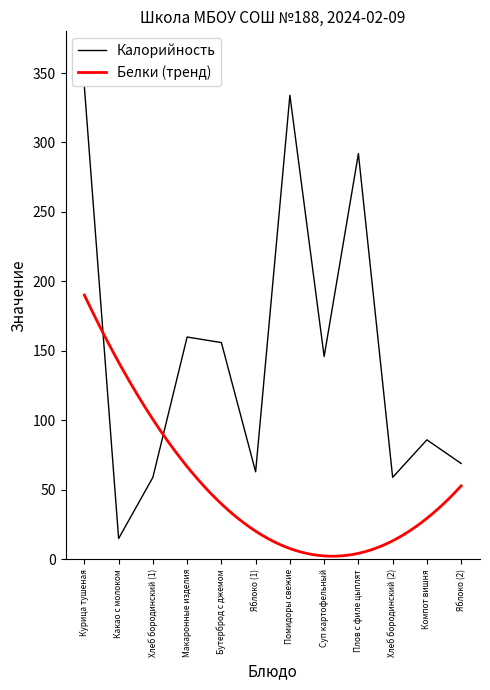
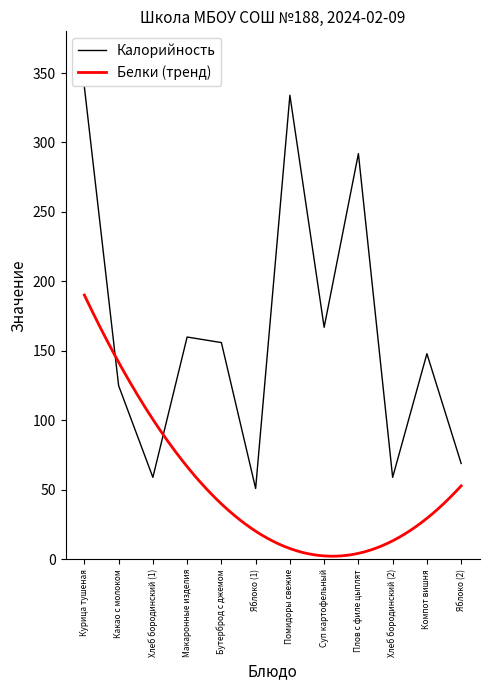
Калорийность, Какао с молоком: 15 -> 125
Калорийность, Яблоко (1): 63 -> 51
Калорийность, Суп картофельный: 146 -> 167
Калорийность, Компот вишня: 86 -> 148
